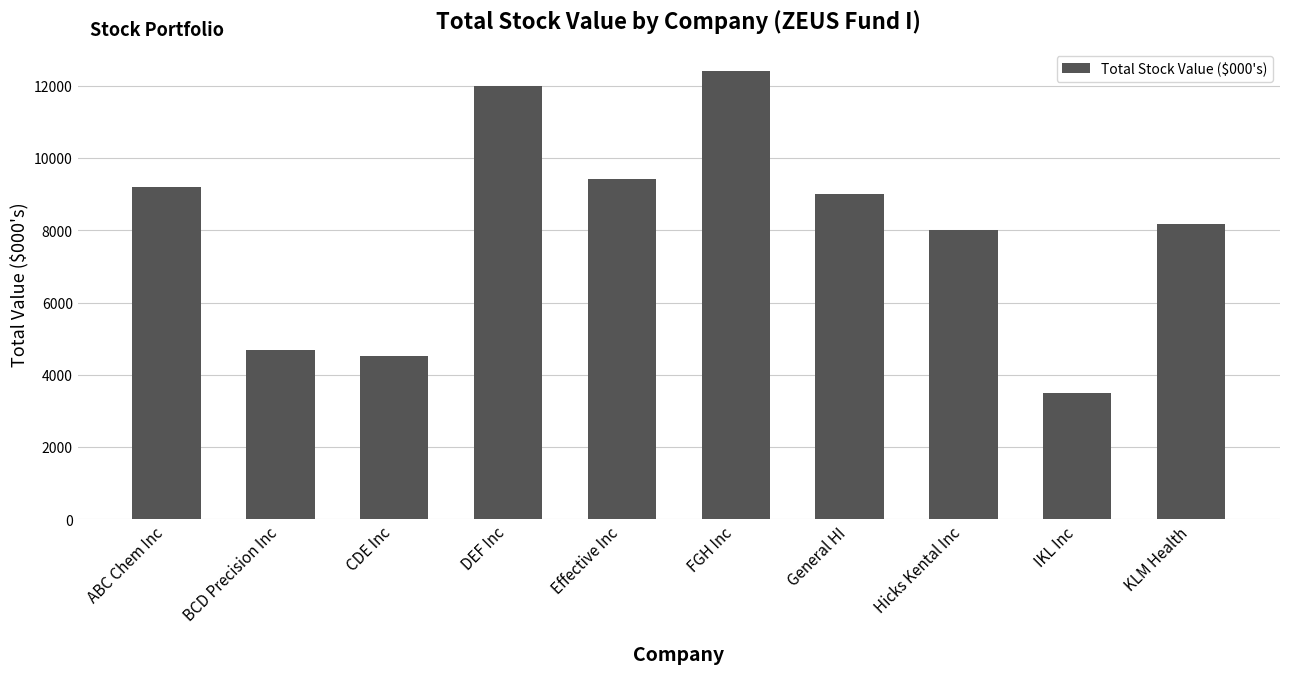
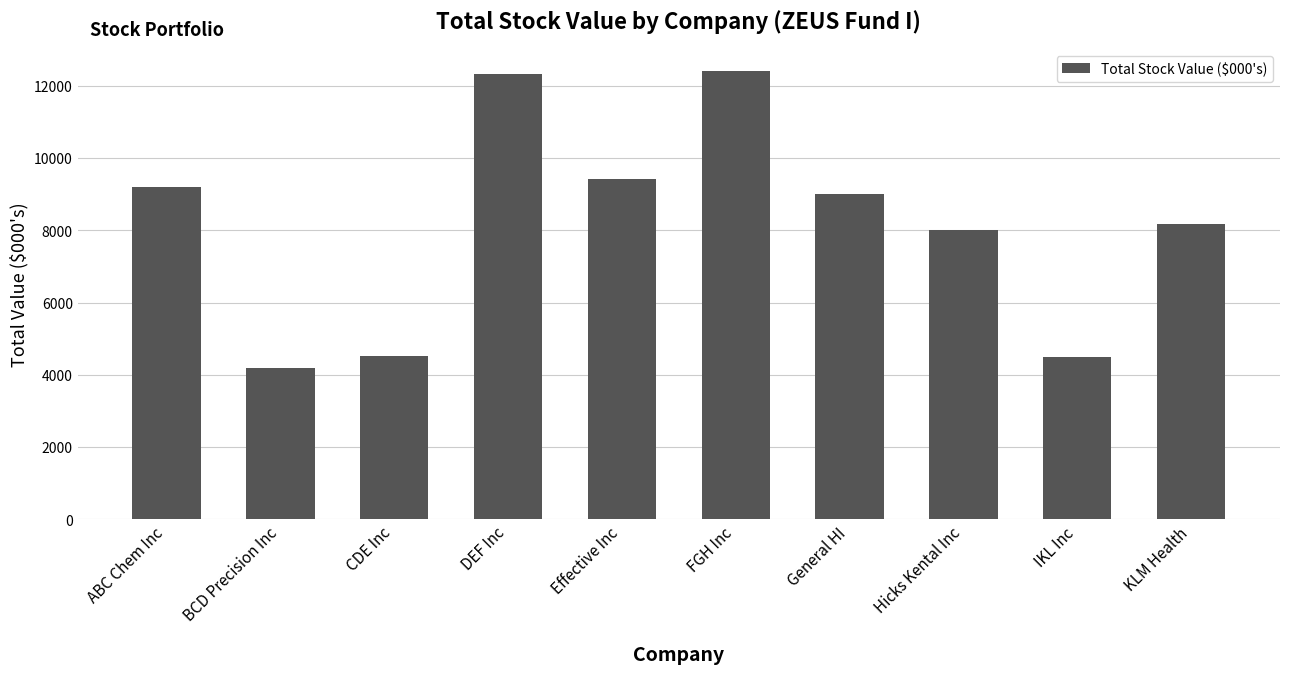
BCD Precision Inc: 4700 -> 4200
DEF Inc: 12000 -> 12300
IKL Inc: 3500 -> 4500
